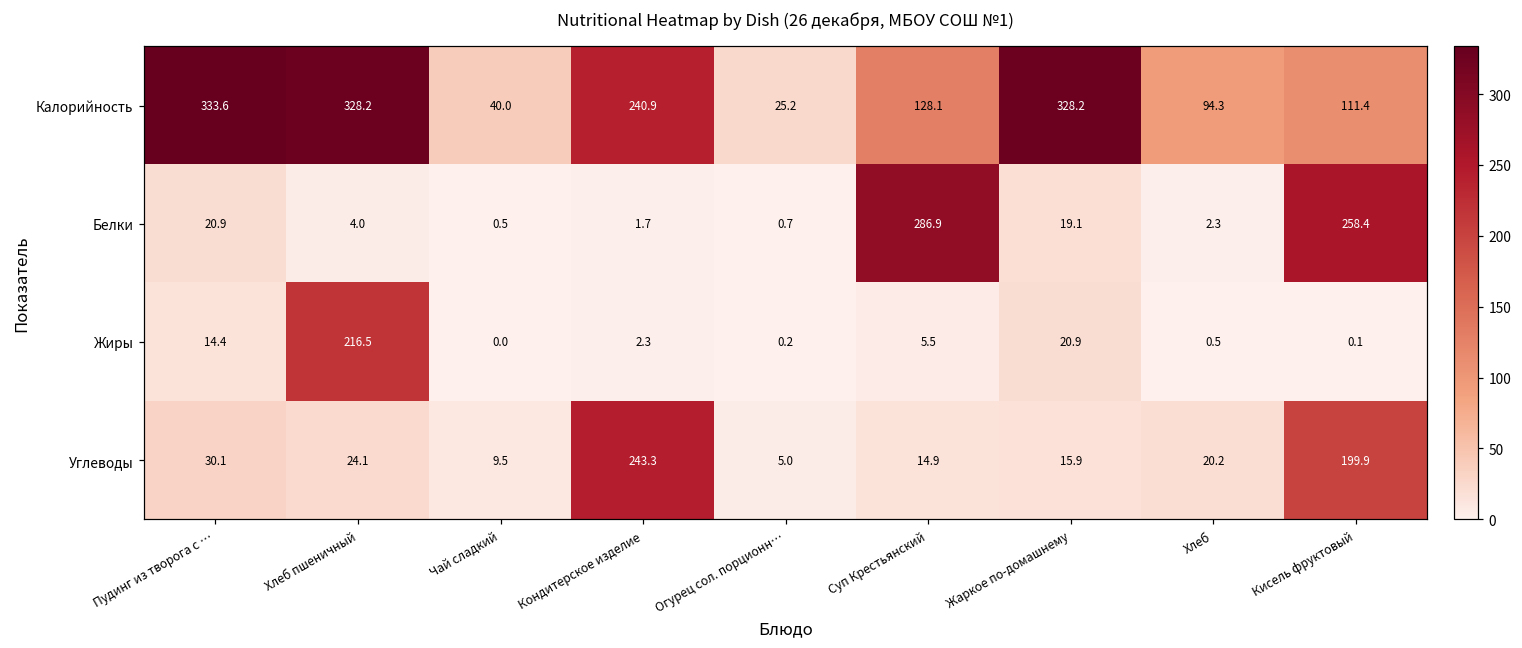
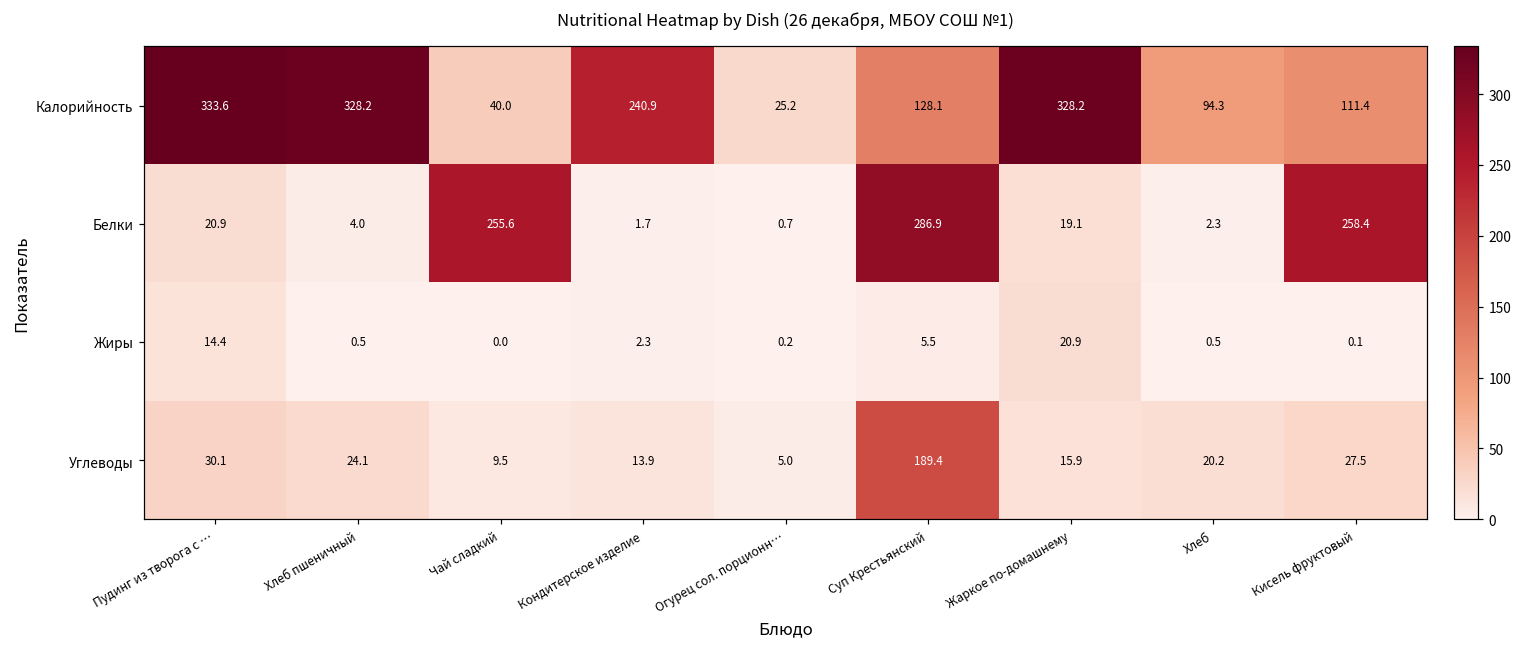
Белки, Чай сладкий: 0.5 -> 255.6
Жиры, Хлеб пшеничный: 216.5 -> 0.5
Углеводы, Кондитерское изделие: 243.3 -> 13.9
Углеводы, Суп Крестьянский: 14.9 -> 189.4
Углеводы, Кисель фруктовый: 199.9 -> 27.5
